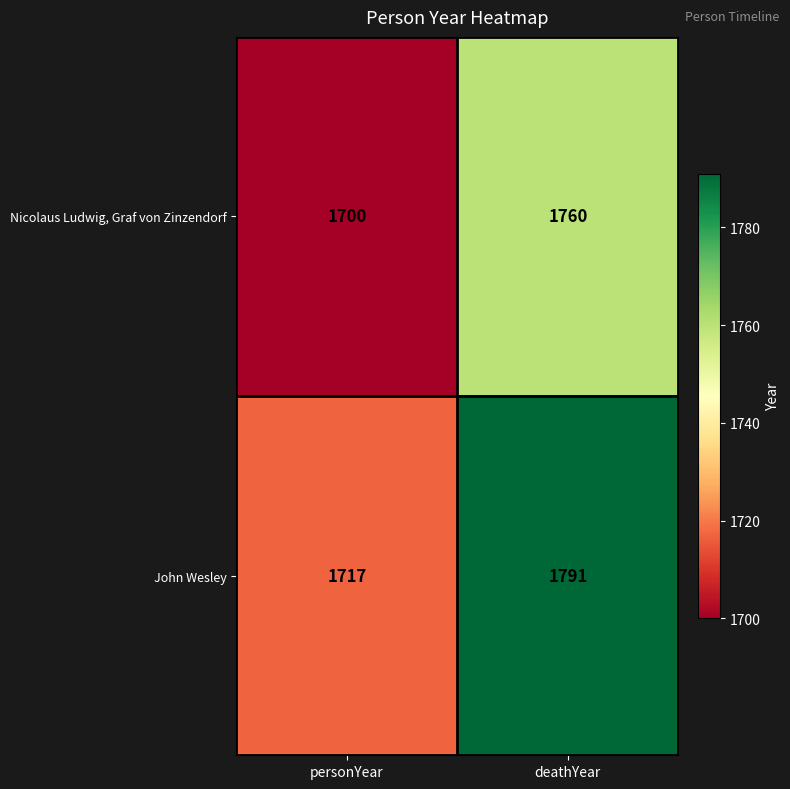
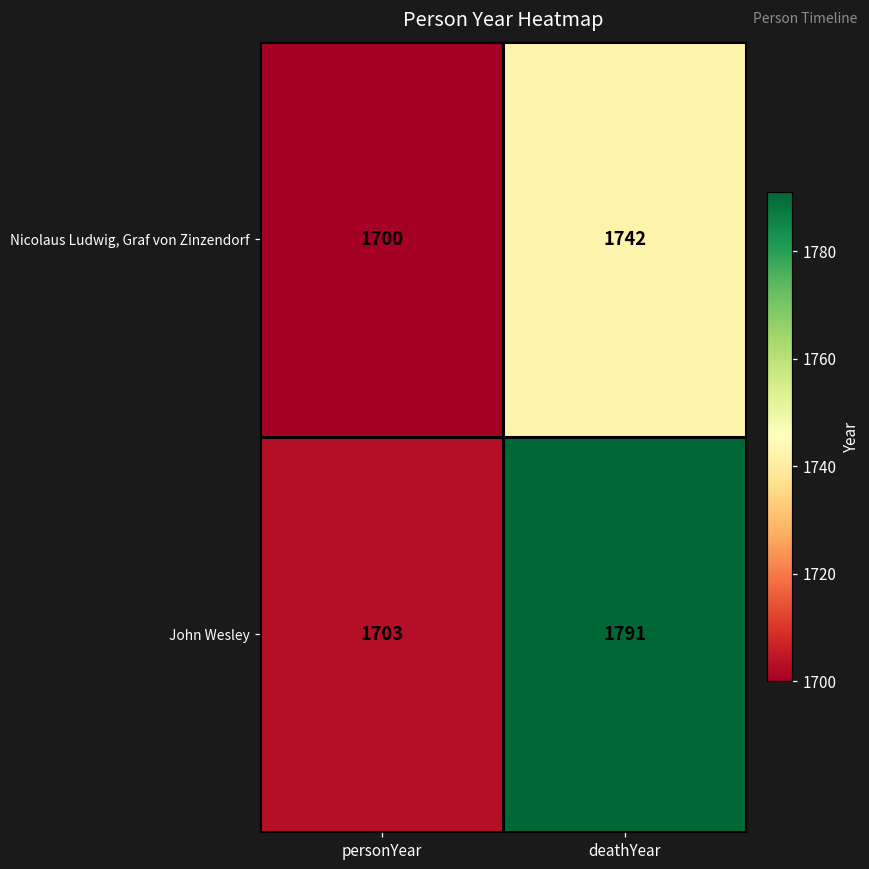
Nicolaus Ludwig, Graf von Zinzendorf, deathYear: 1760 -> 1742
John Wesley, personYear: 1717 -> 1703
